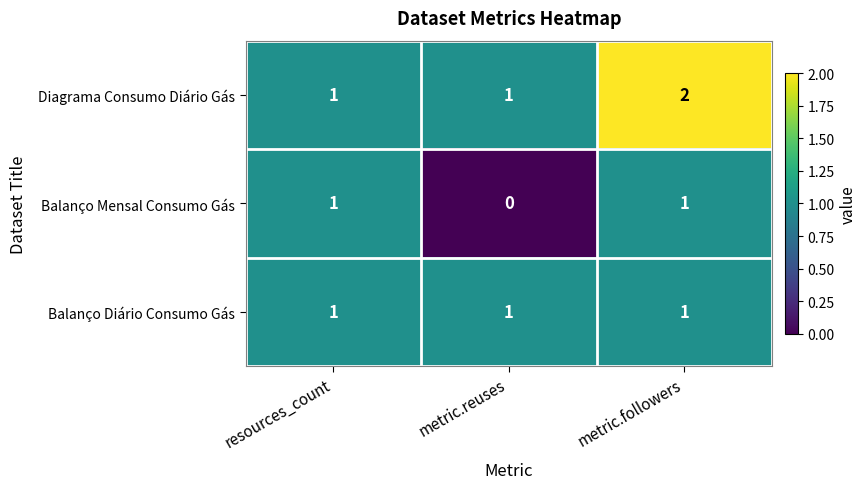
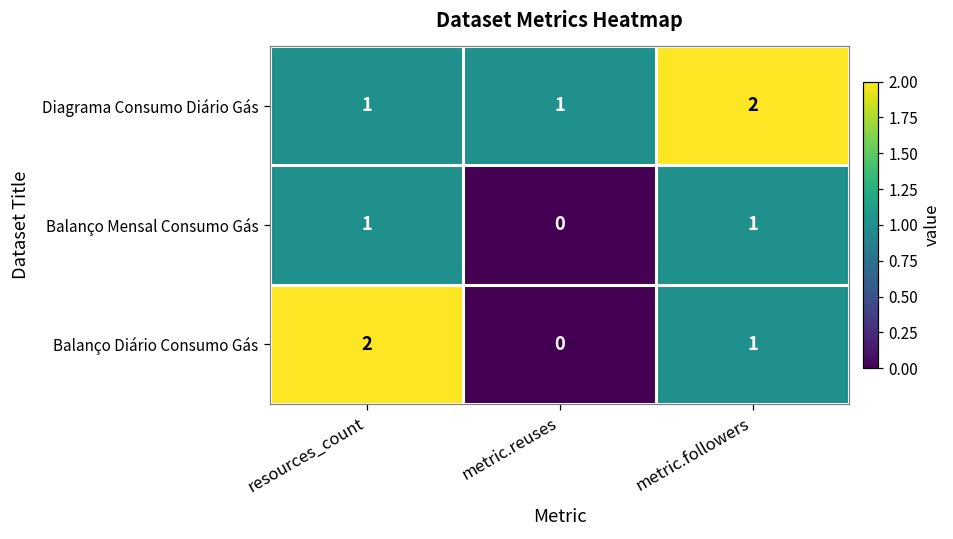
Balanço Diário Consumo Gás, resources_count: 1 -> 2
Balanço Diário Consumo Gás, metric.reuses: 1 -> 0
